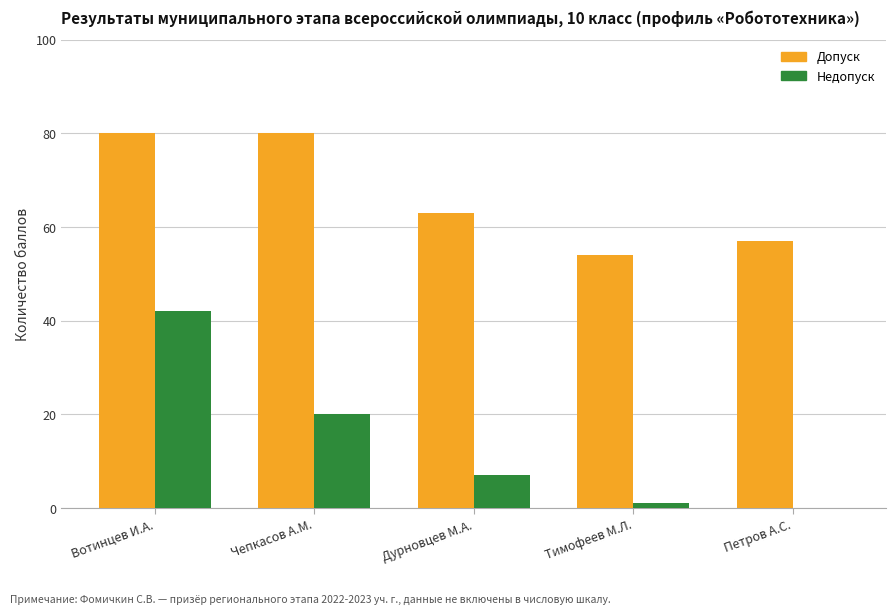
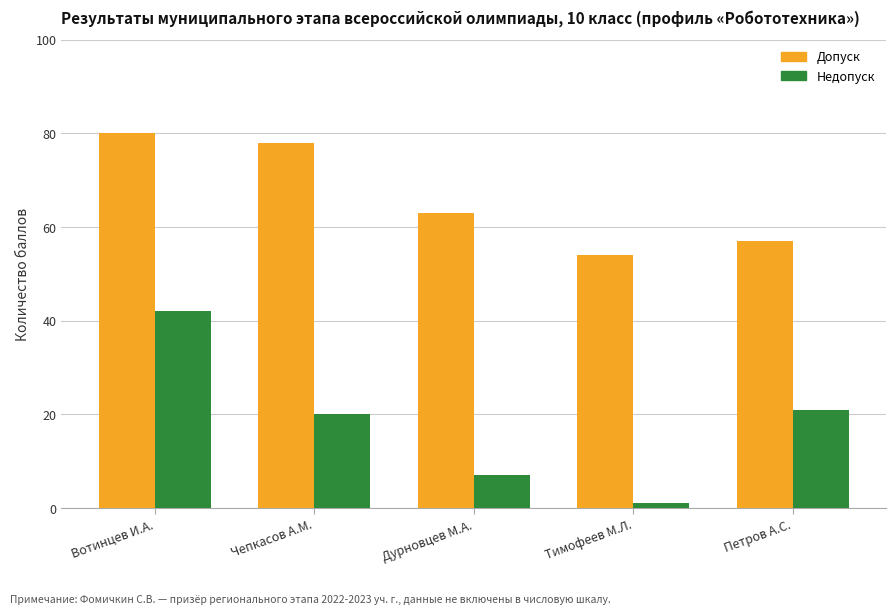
Допуск, Чепкасов А.М.: 80 -> 78
Недопуск, Петров А.С.: 0 -> 21
